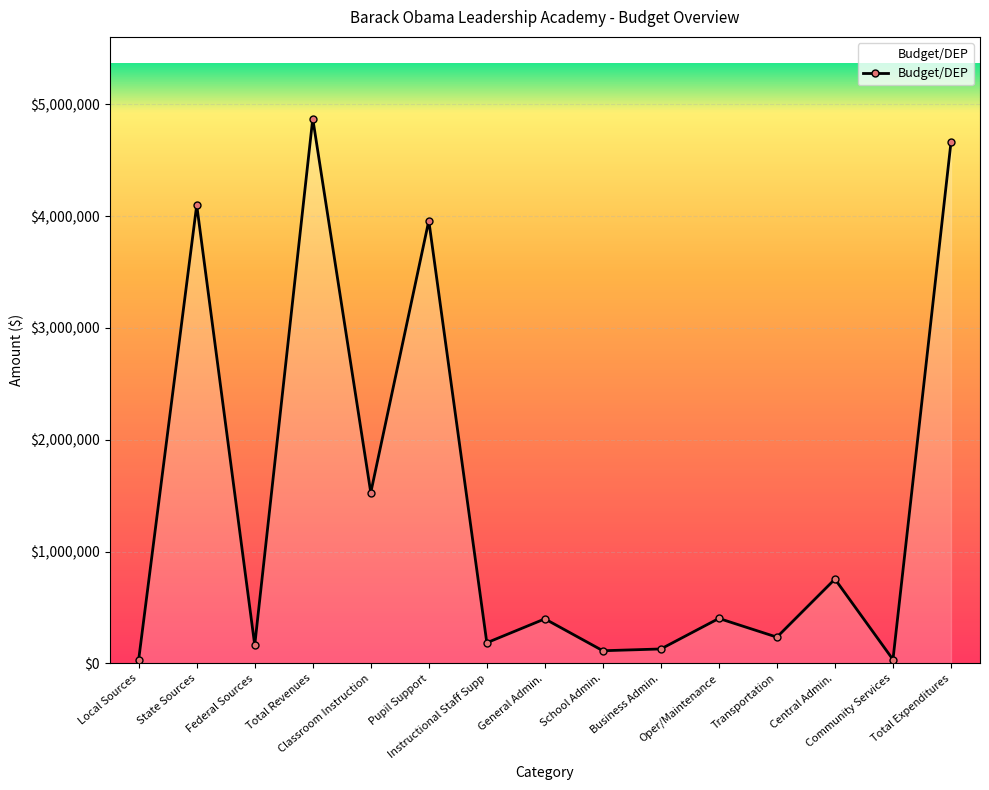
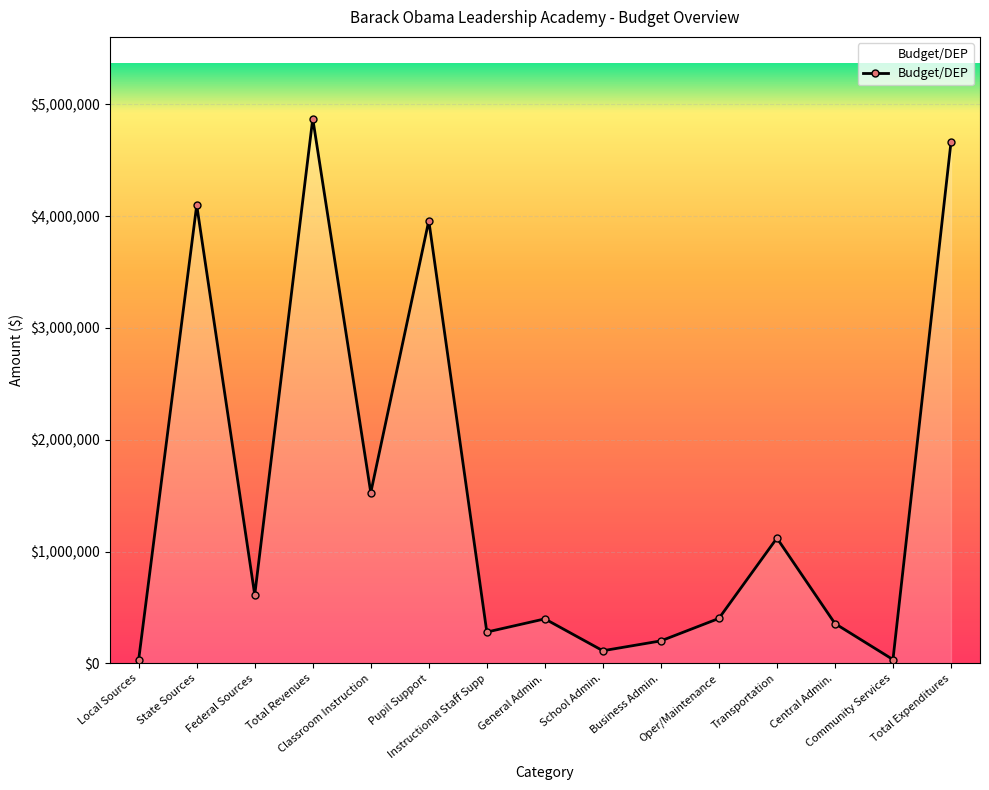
Federal Sources: $160,000 -> $610,000
Instructional Staff Supp: $180,000 -> $280,000
Business Admin.: $130,000 -> $200,000
Transportation: $230,000 -> $1,120,000
Central Admin.: $750,000 -> $360,000
